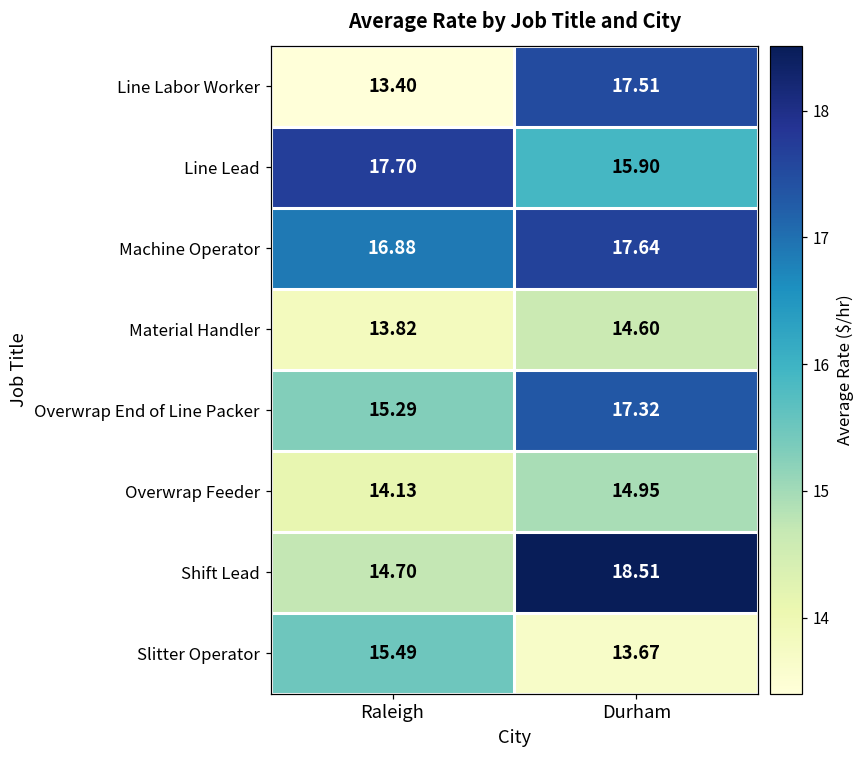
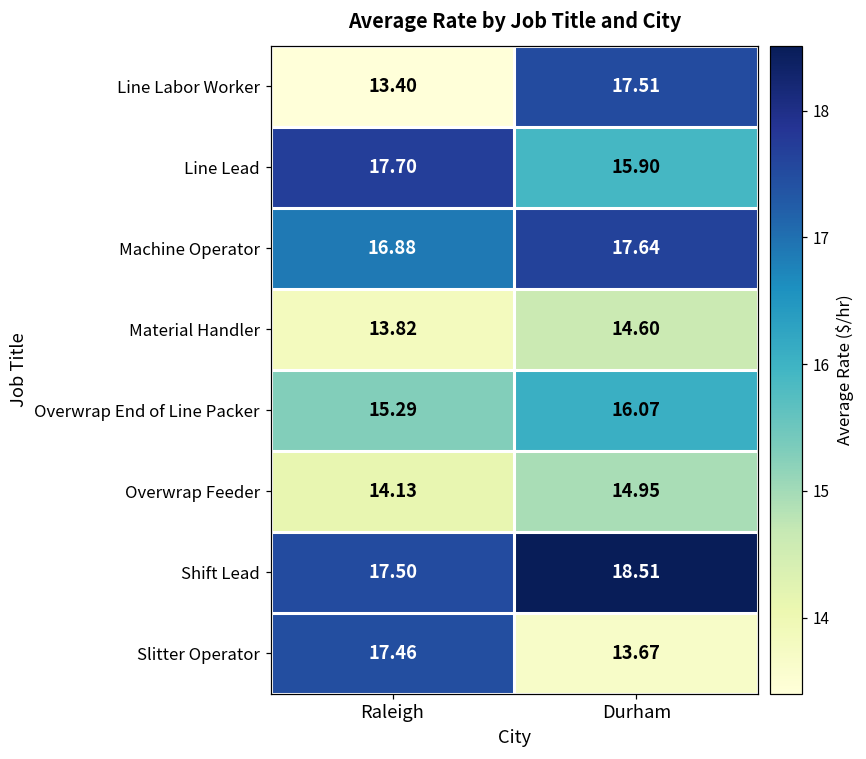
Overwrap End of Line Packer, Durham: 17.32 -> 16.07
Shift Lead, Raleigh: 14.70 -> 17.50
Slitter Operator, Raleigh: 15.49 -> 17.46
